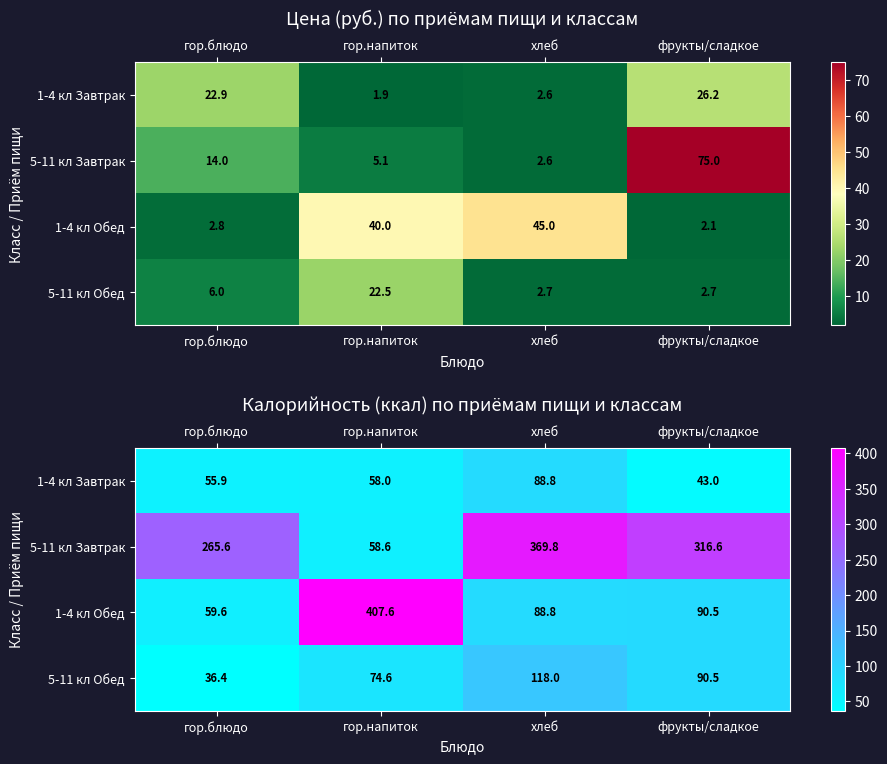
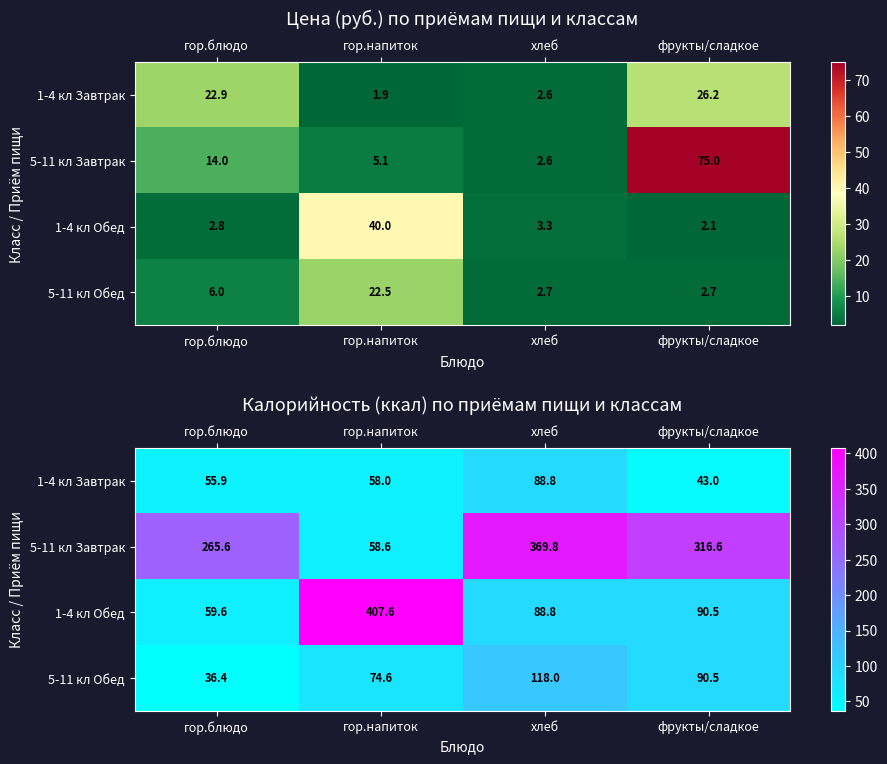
Цена (руб.) по приёмам пищи и классам, 1-4 кл Обед, хлеб: 45.0 -> 3.3
